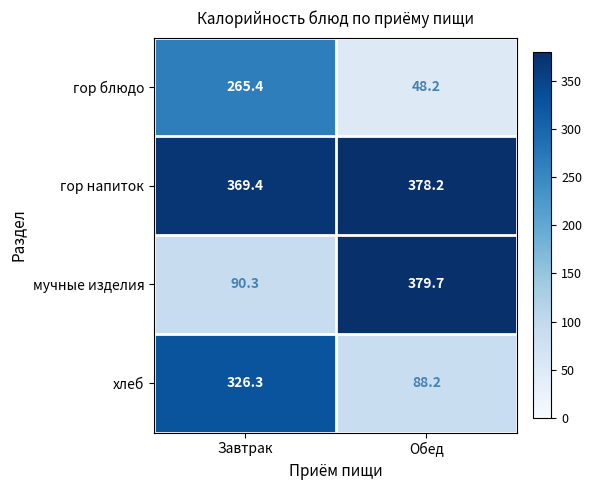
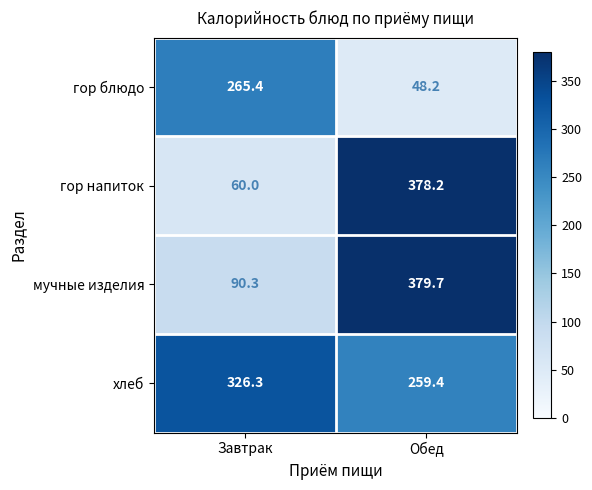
гор напиток, Завтрак: 369.4 -> 60.0
хлеб, Обед: 88.2 -> 259.4
